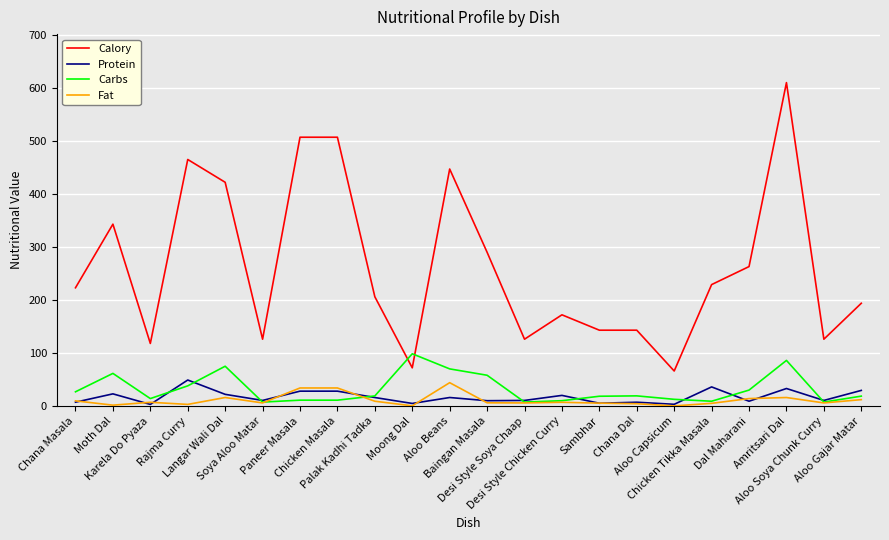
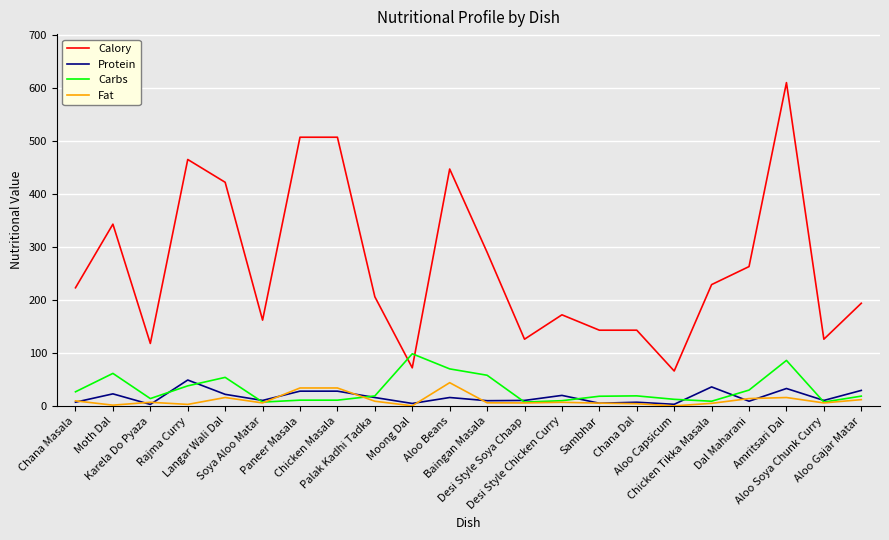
Carbs, Langar Wali Dal: 80 -> 50
Calory, Soya Aloo Matar: 130 -> 160
